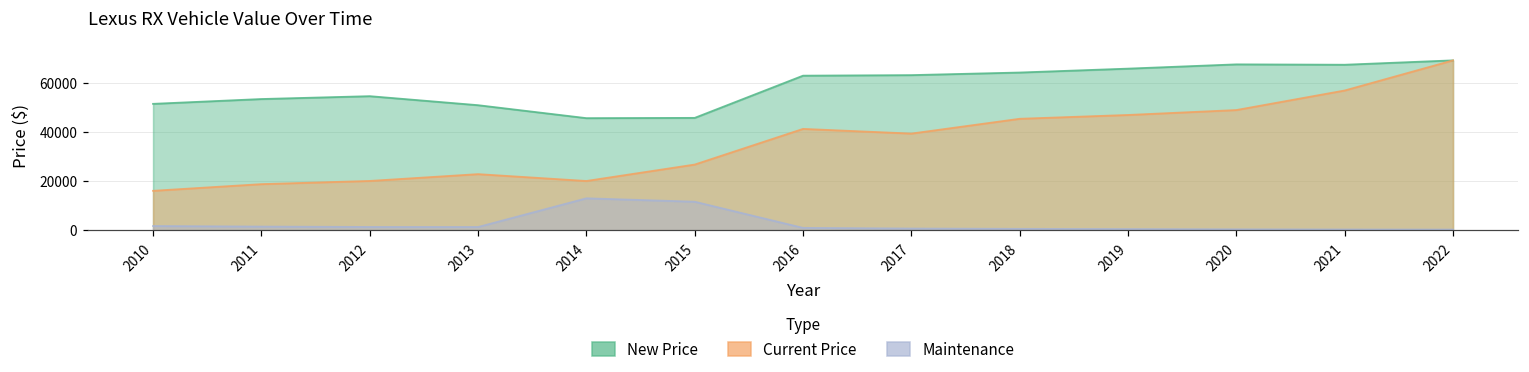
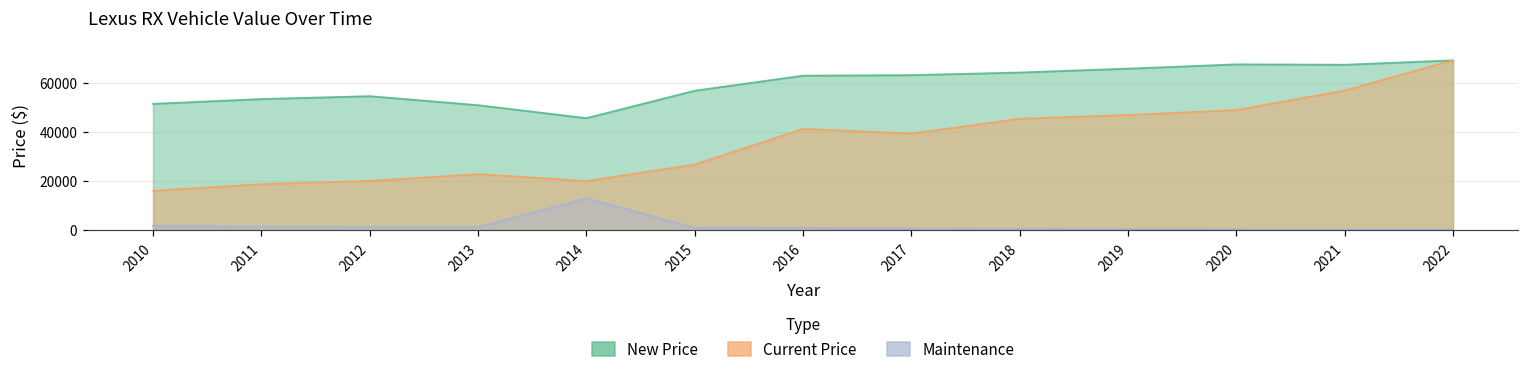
New Price, 2015: 46000 -> 57000
Maintenance, 2015: 12000 -> 1000
